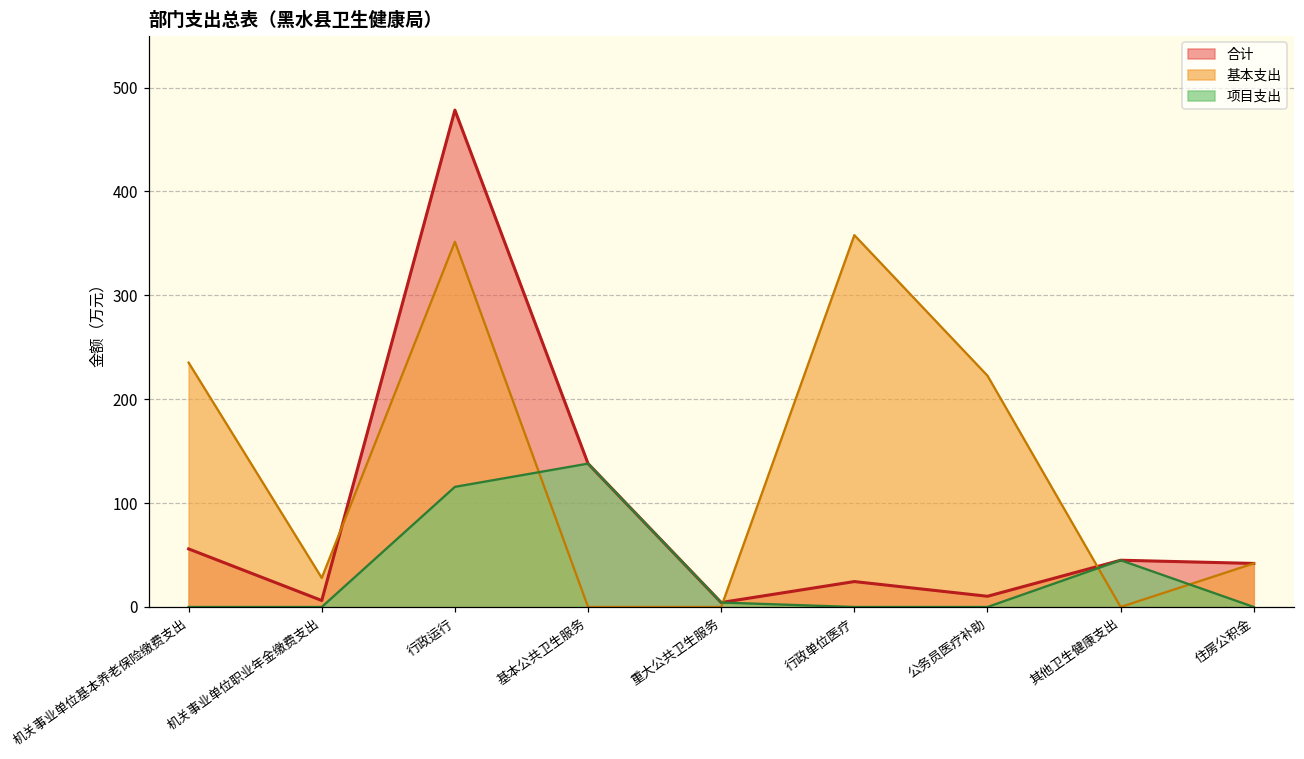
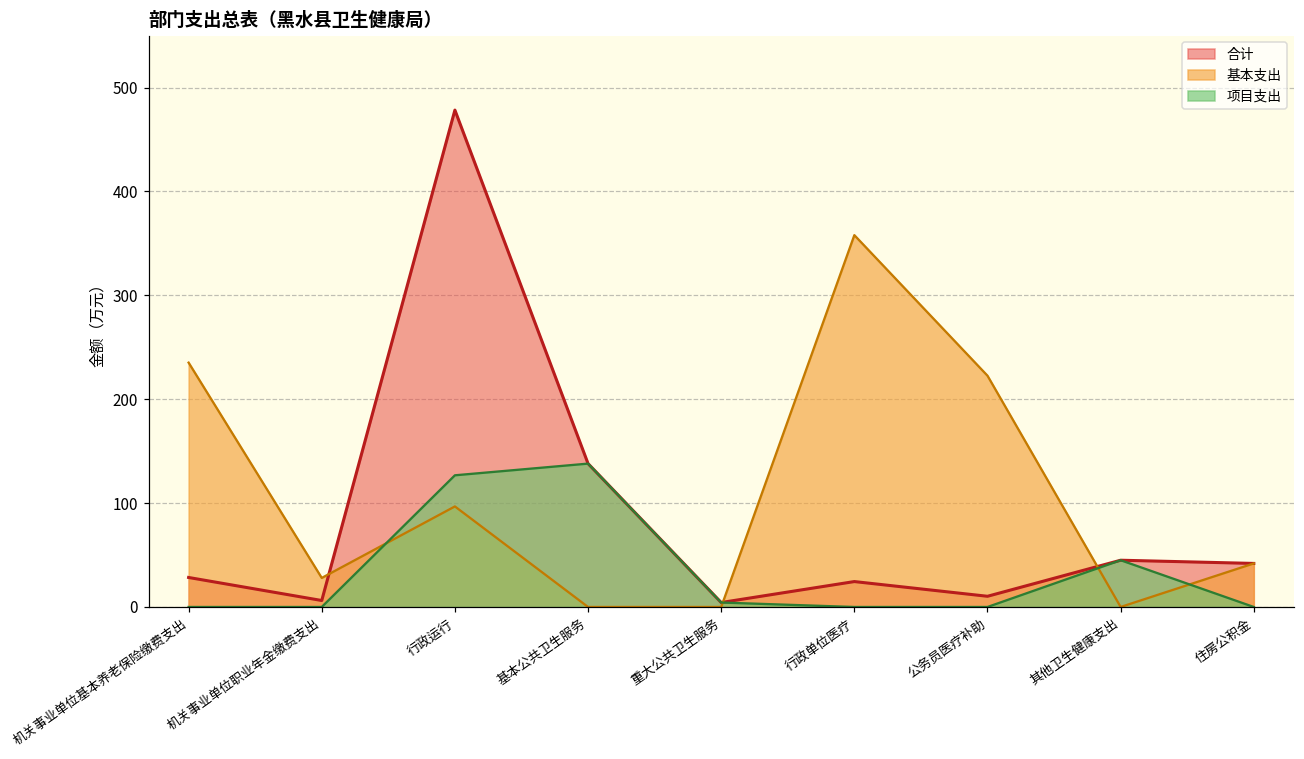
合计, 机关事业单位基本养老保险缴费支出: 60 -> 30
基本支出, 行政运行: 350 -> 100
项目支出, 行政运行: 120 -> 130
